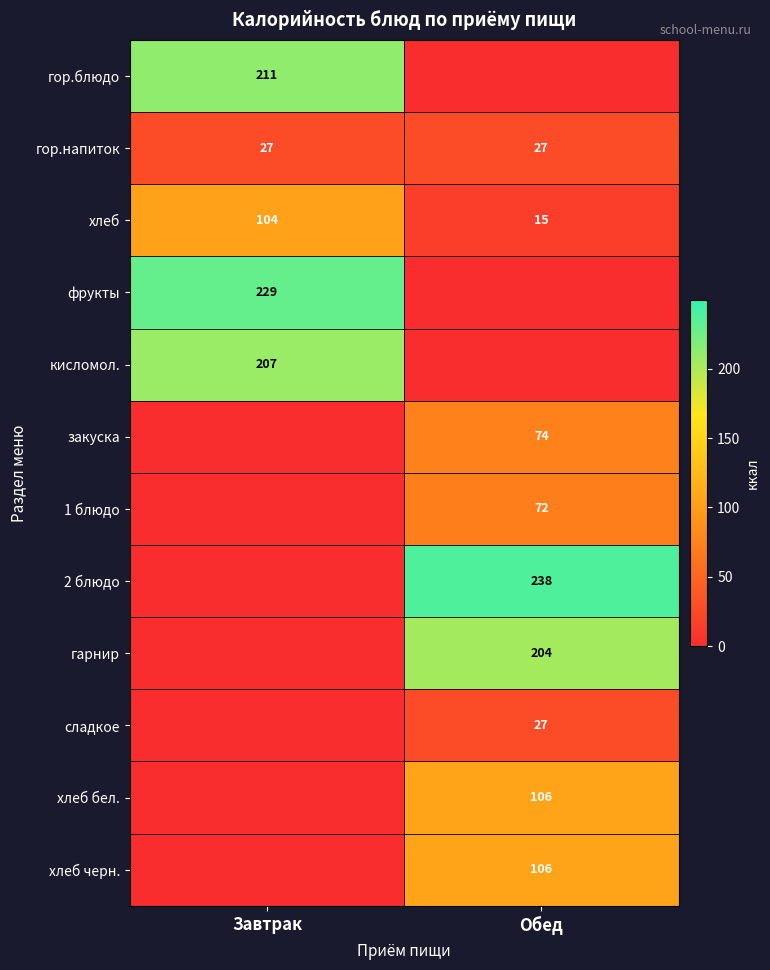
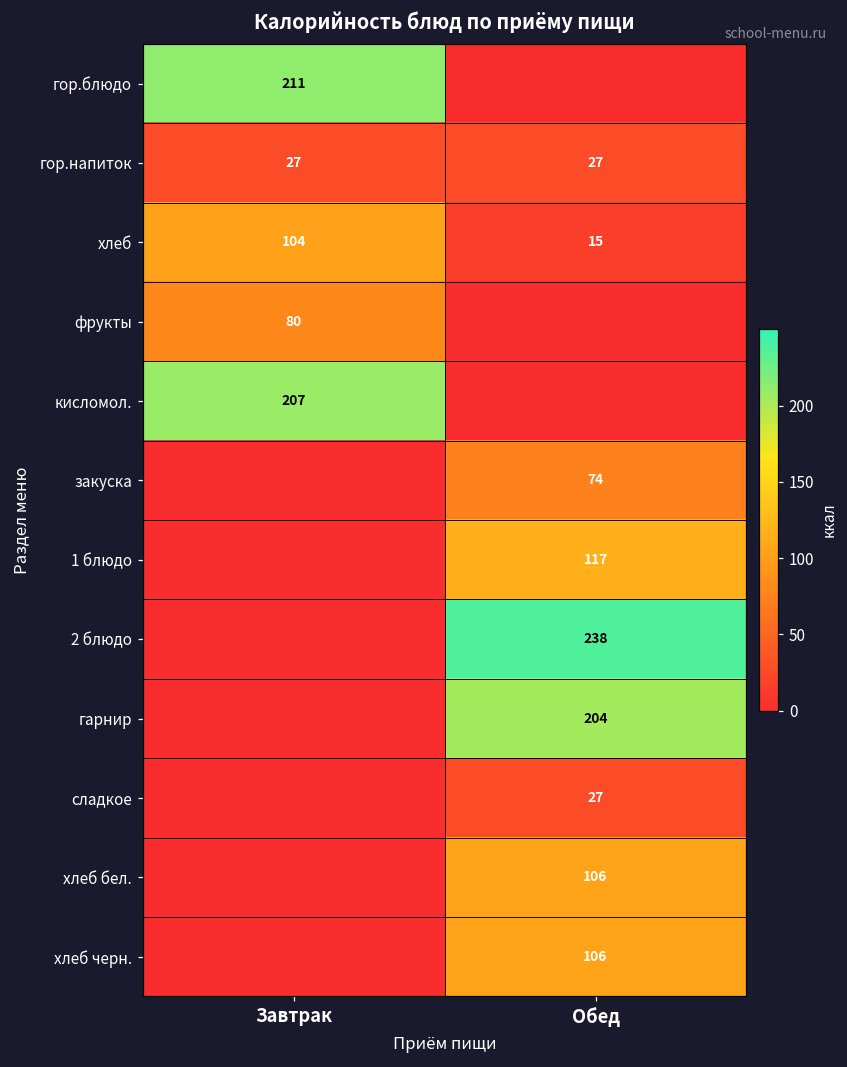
фрукты, Завтрак: 229 -> 80
1 блюдо, Обед: 72 -> 117
